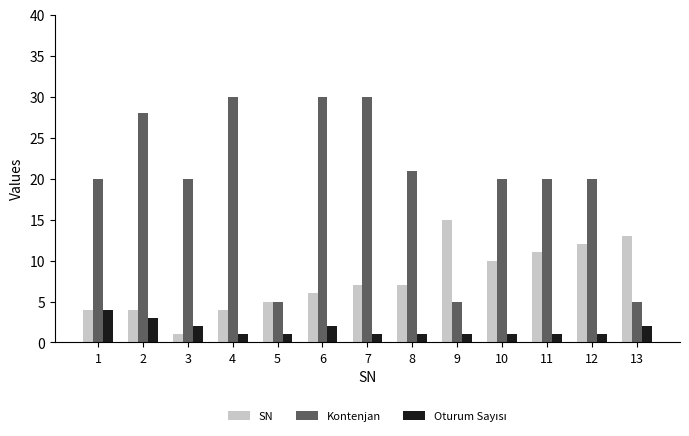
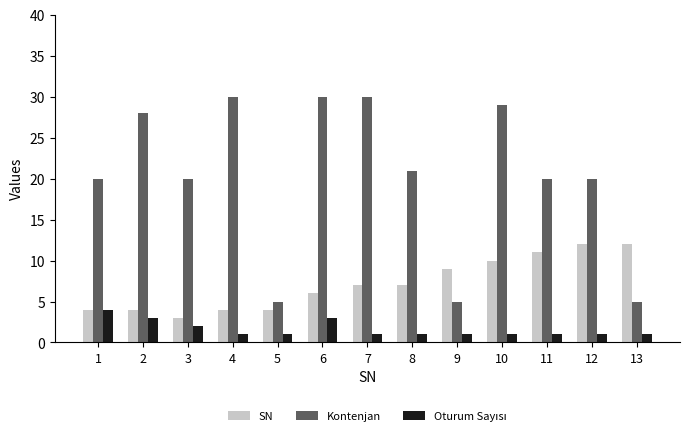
SN, 3: 1 -> 3
SN, 5: 5 -> 4
Oturum Sayısı, 6: 2 -> 3
SN, 9: 15 -> 9
Kontenjan, 10: 20 -> 29
SN, 13: 13 -> 12
Oturum Sayısı, 13: 2 -> 1
